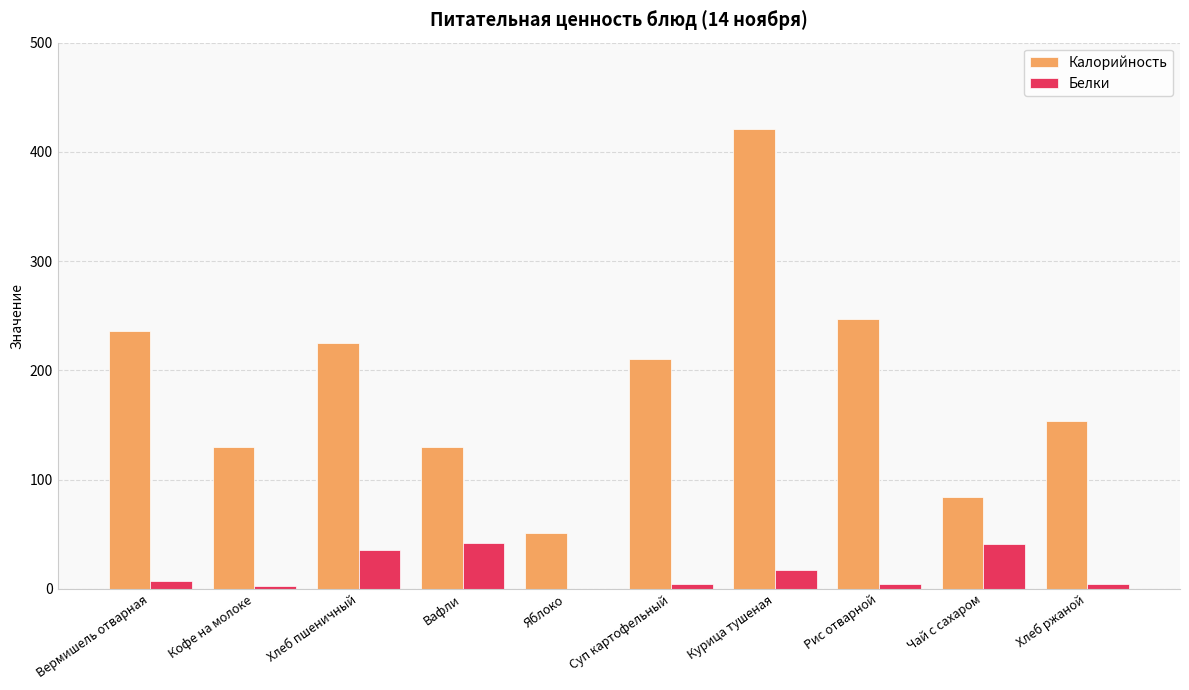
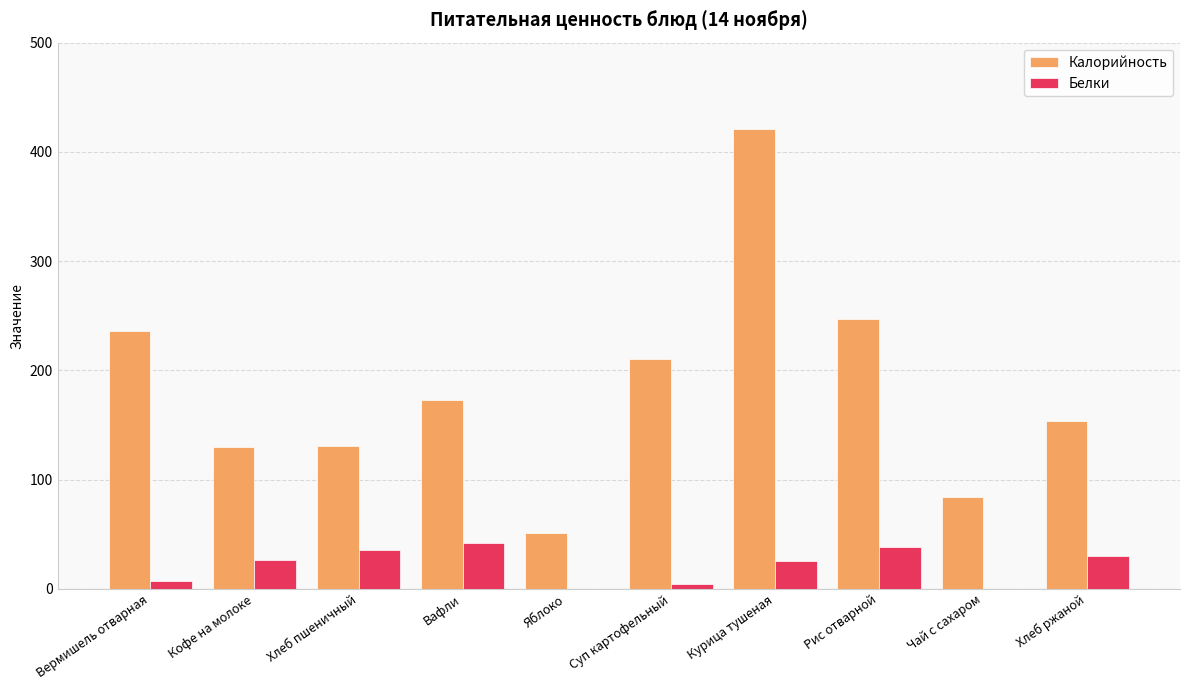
Белки, Кофе на молоке: 2 -> 27
Калорийность, Хлеб пшеничный: 225 -> 131
Калорийность, Вафли: 130 -> 173
Белки, Курица тушеная: 17 -> 25
Белки, Рис отварной: 5 -> 39
Белки, Чай с сахаром: 41 -> 0
Белки, Хлеб ржаной: 4 -> 30
